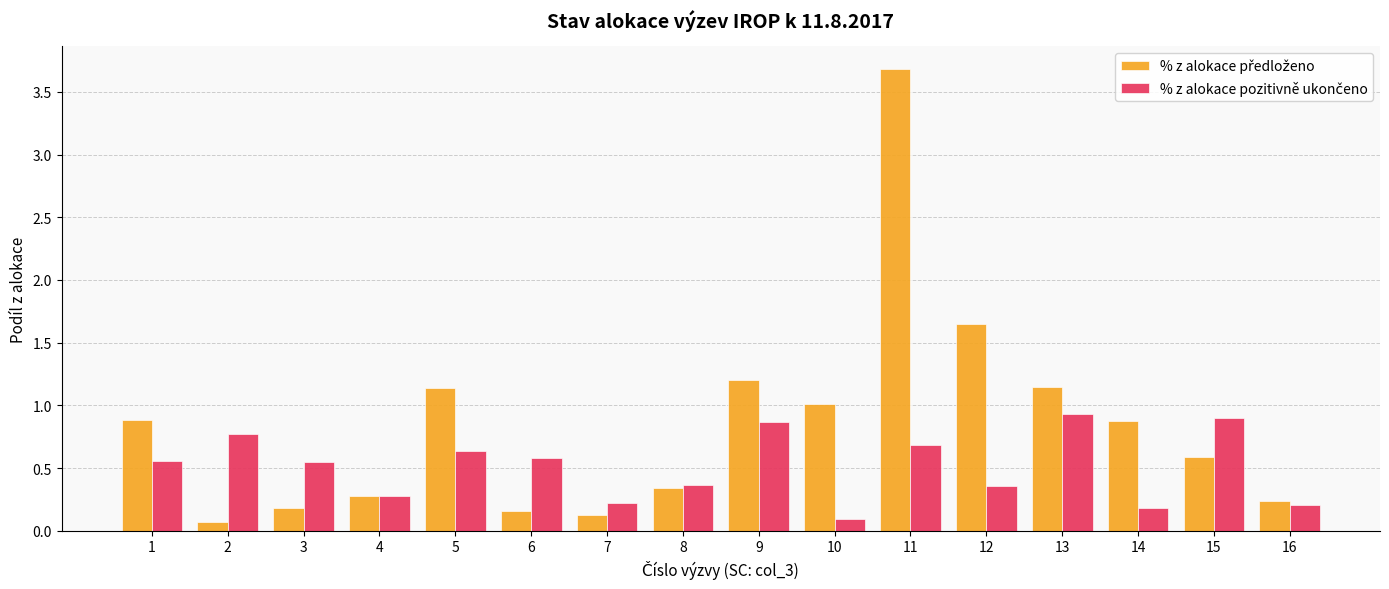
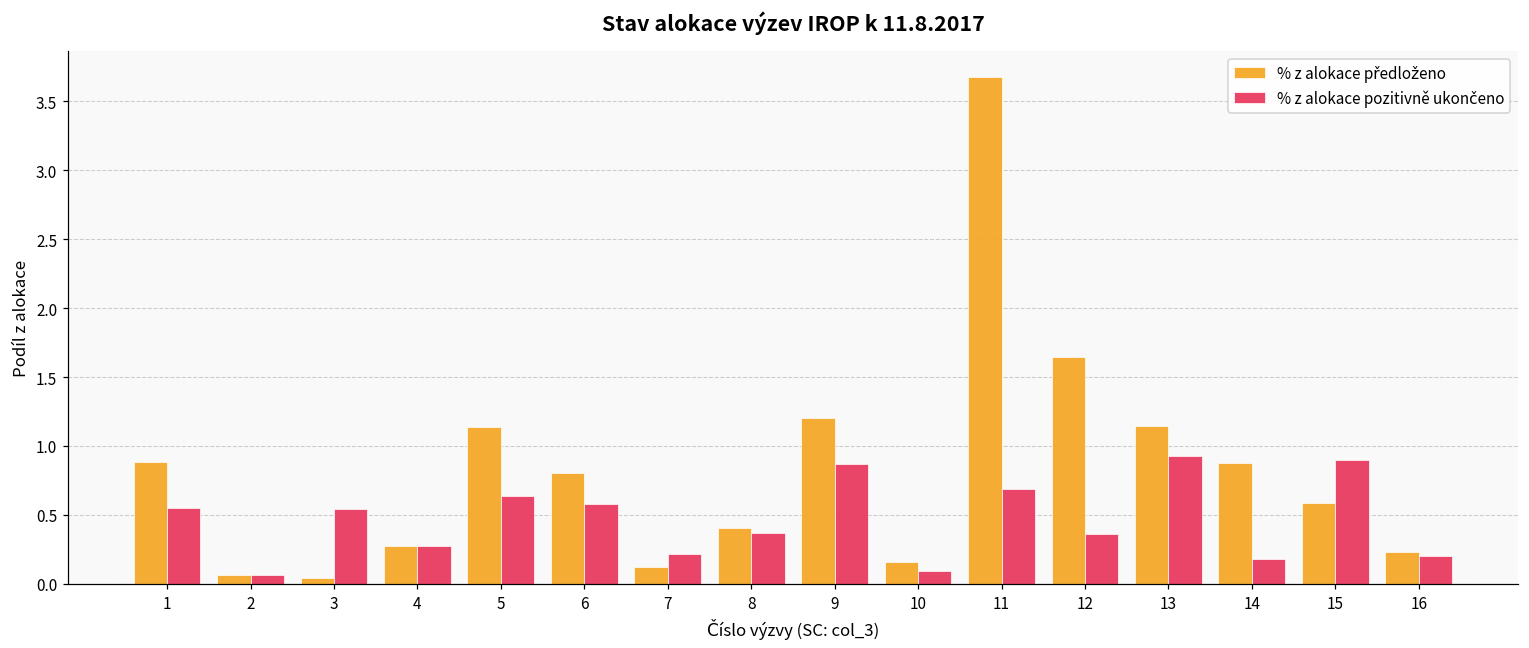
% z alokace pozitivně ukončeno, 2: 0.77 -> 0.07
% z alokace předloženo, 3: 0.18 -> 0.04
% z alokace předloženo, 6: 0.15 -> 0.81
% z alokace předloženo, 8: 0.34 -> 0.41
% z alokace předloženo, 10: 1.01 -> 0.16
